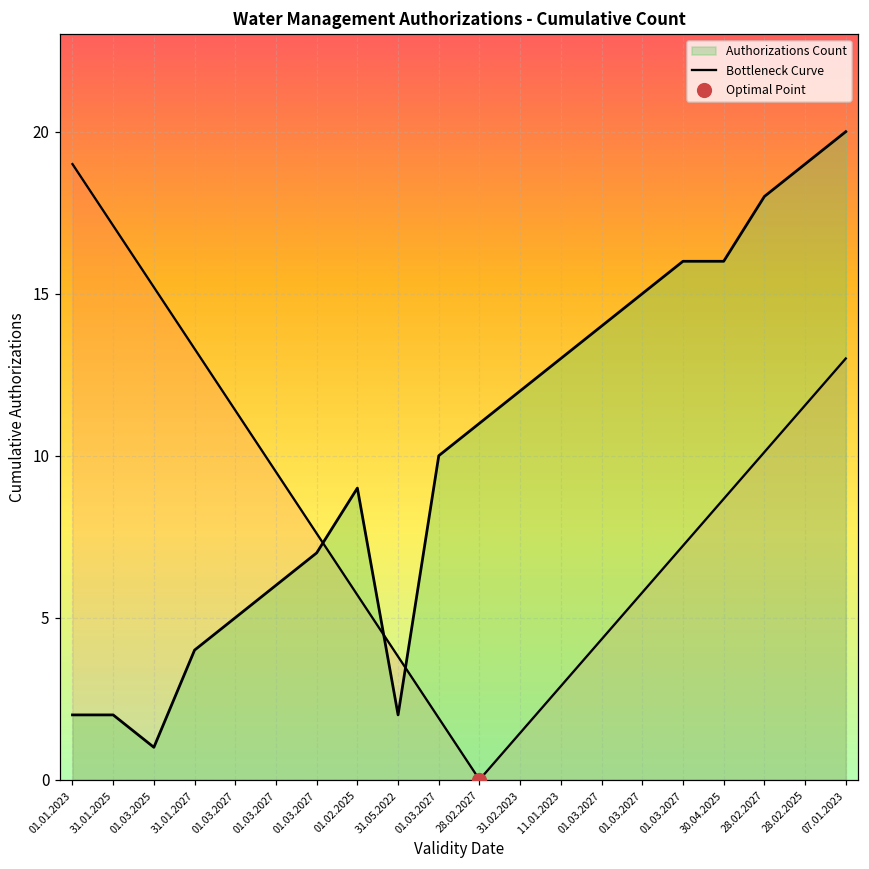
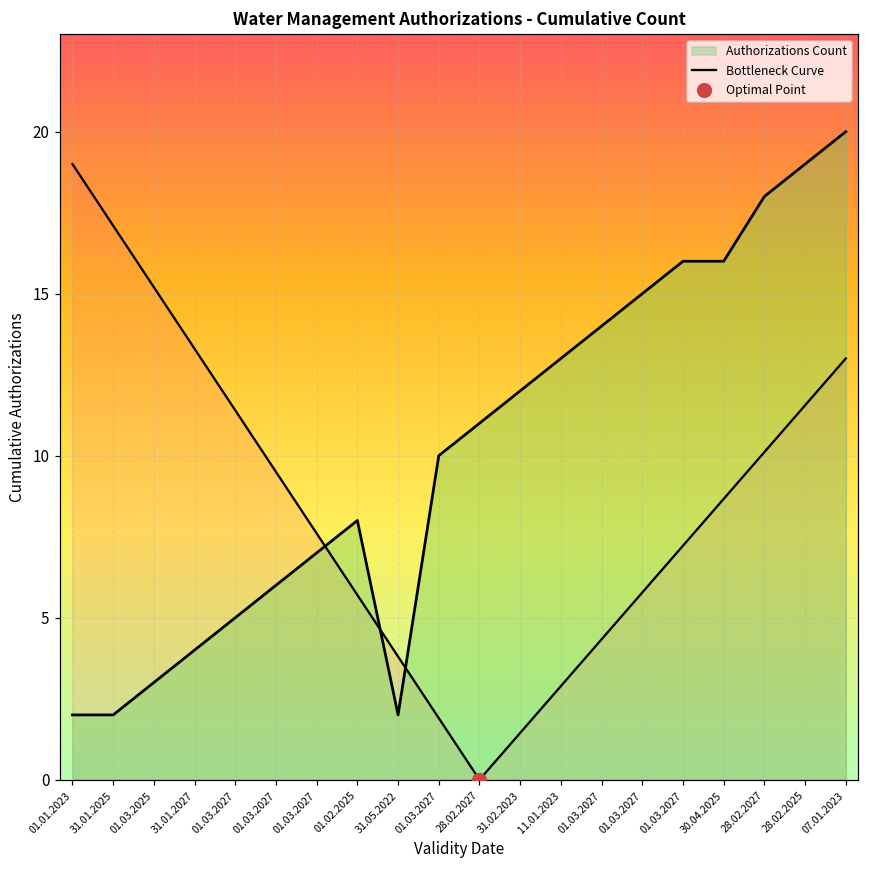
Authorizations Count, 01.03.2025: 1 -> 3
Authorizations Count, 01.02.2025: 9 -> 8
